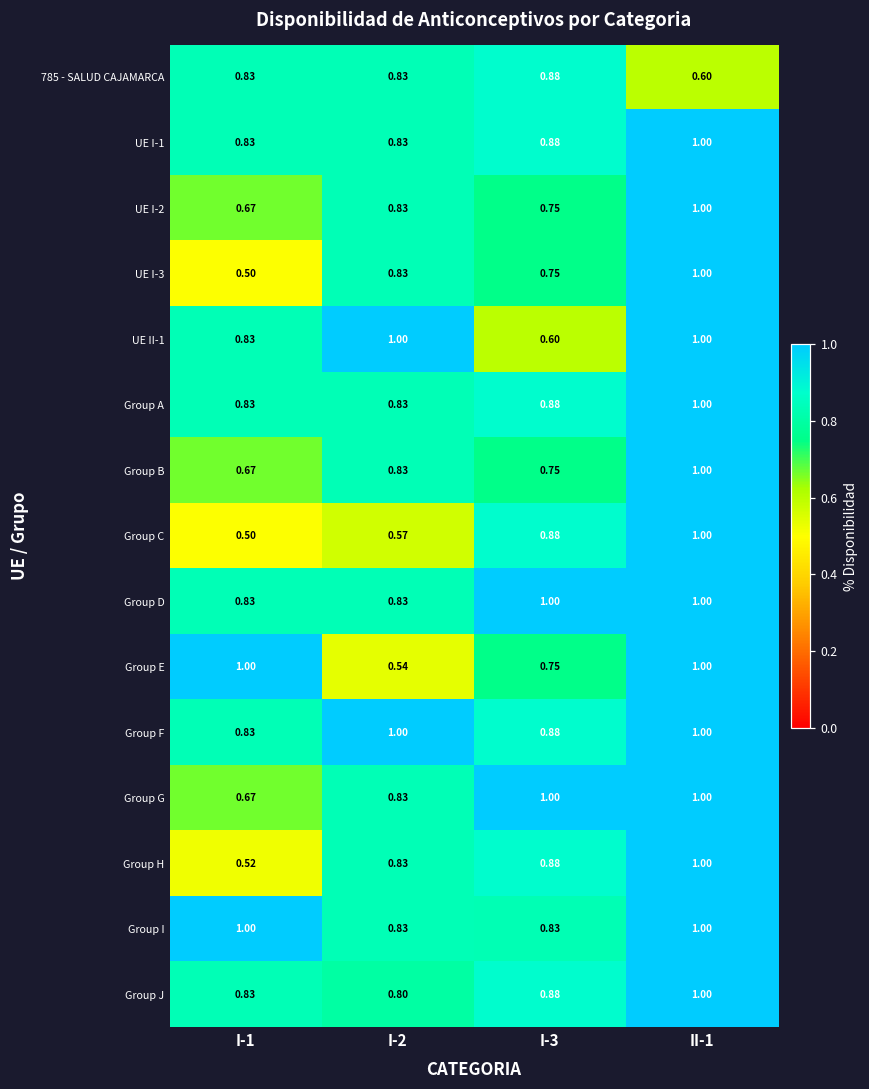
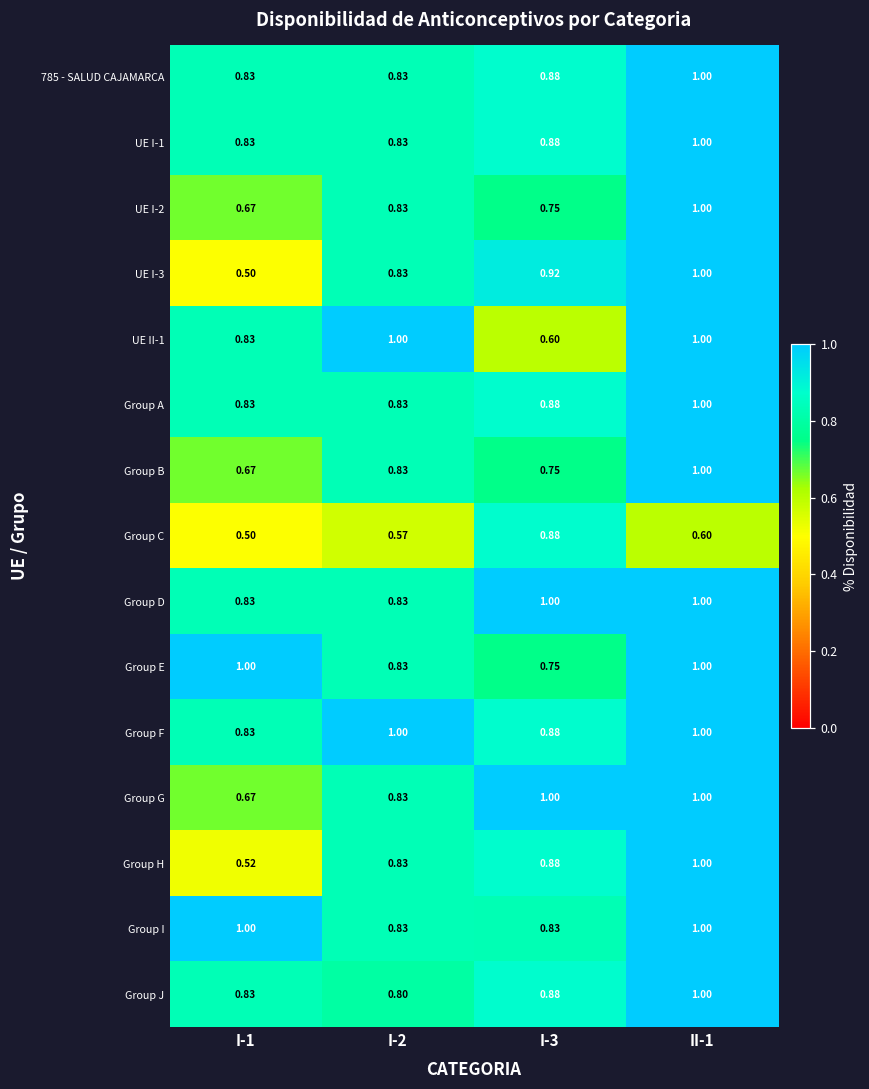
785 - SALUD CAJAMARCA, II-1: 0.60 -> 1.00
UE I-3, I-3: 0.75 -> 0.92
Group C, II-1: 1.00 -> 0.60
Group E, I-2: 0.54 -> 0.83
